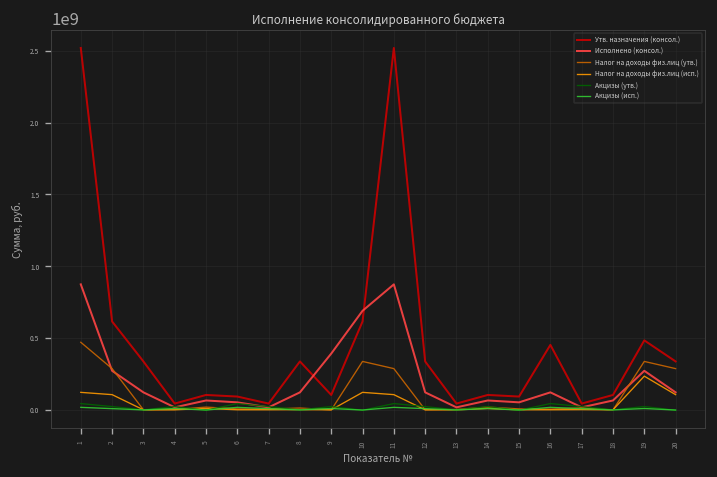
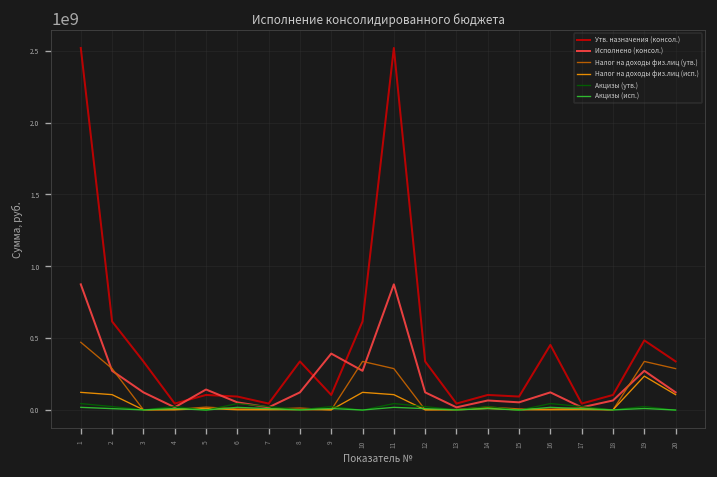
Исполнено (консол.), 5: 70000000 -> 140000000
Исполнено (консол.), 10: 690000000 -> 270000000
